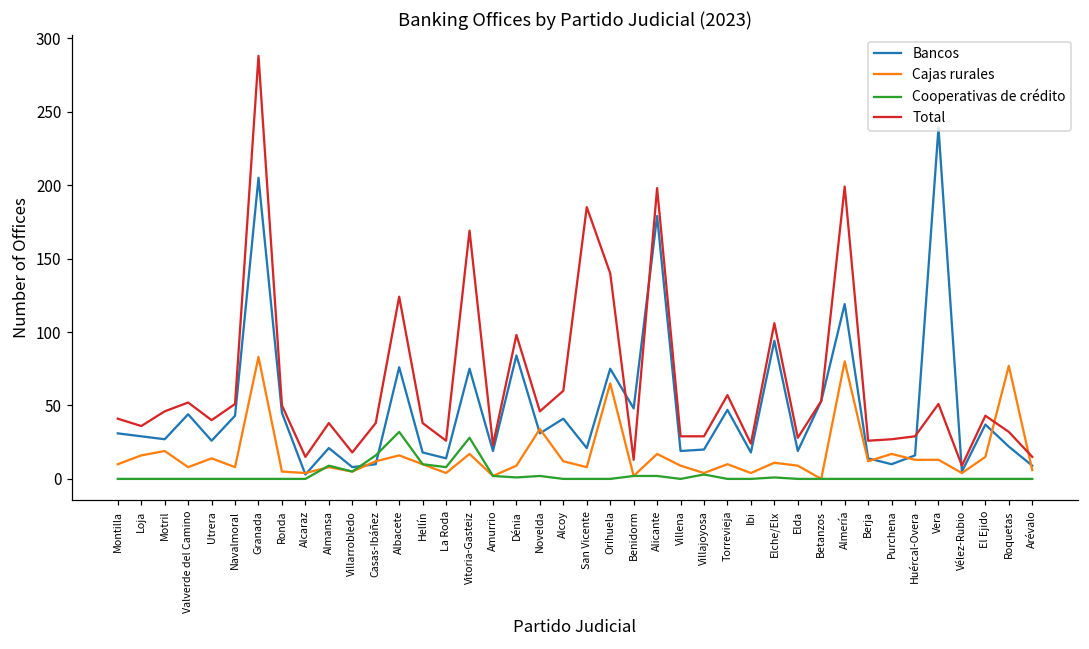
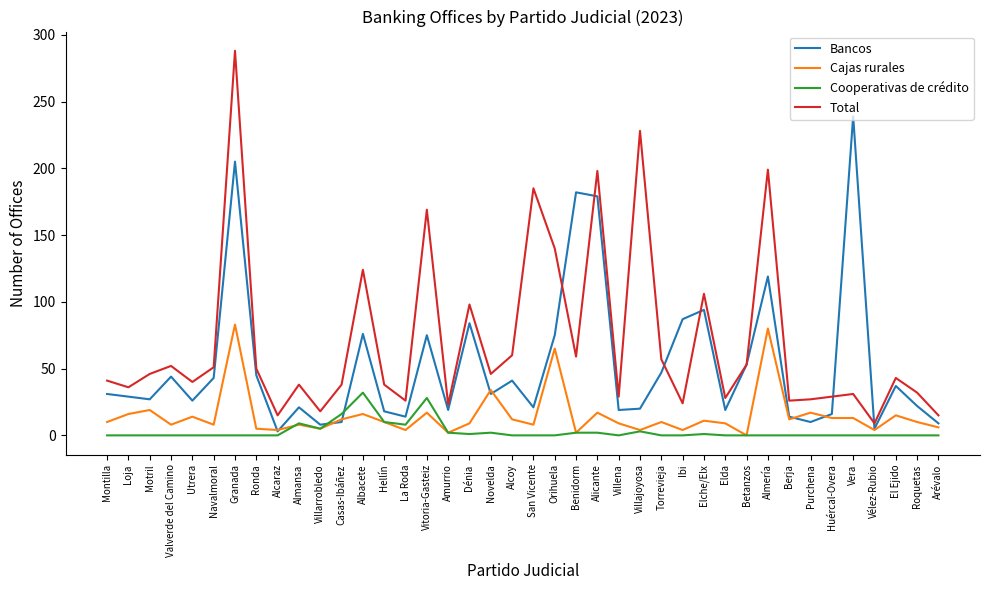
Bancos, Benidorm: 48 -> 182
Total, Benidorm: 13 -> 59
Total, Villajoyosa: 29 -> 228
Bancos, Ibi: 18 -> 87
Total, Vera: 51 -> 31
Cajas rurales, Roquetas: 77 -> 10
